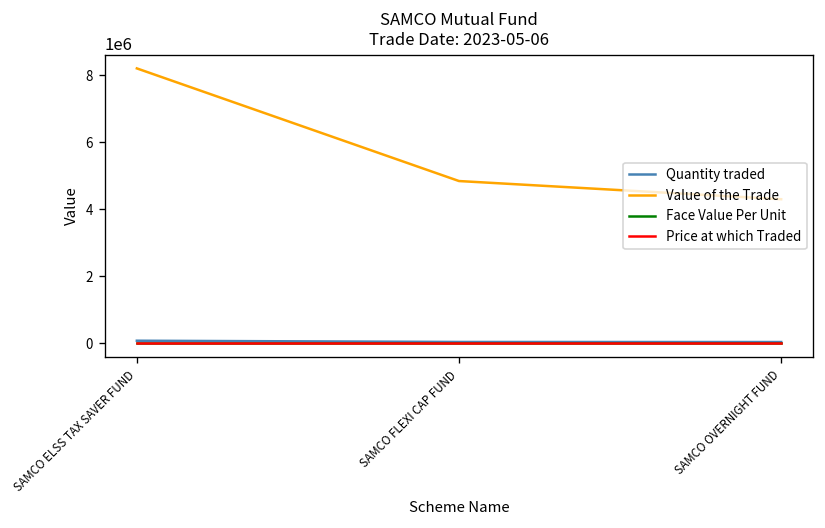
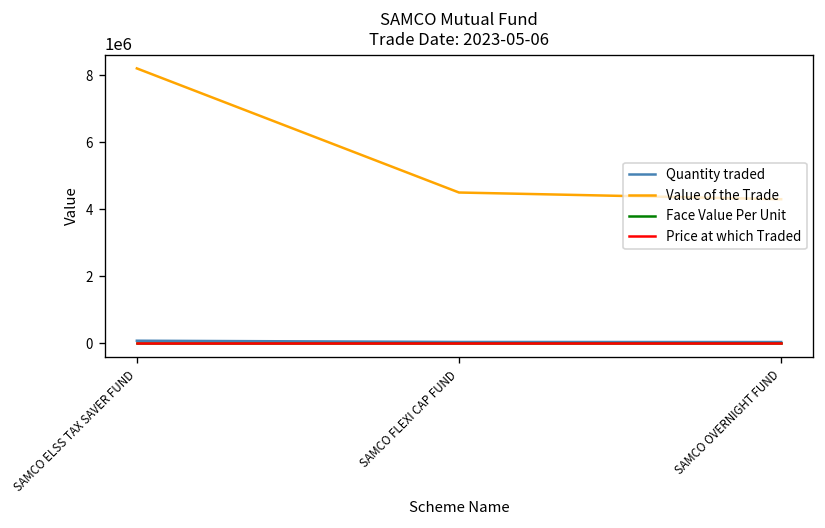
Value of the Trade, SAMCO FLEXI CAP FUND: 4800000 -> 4500000
